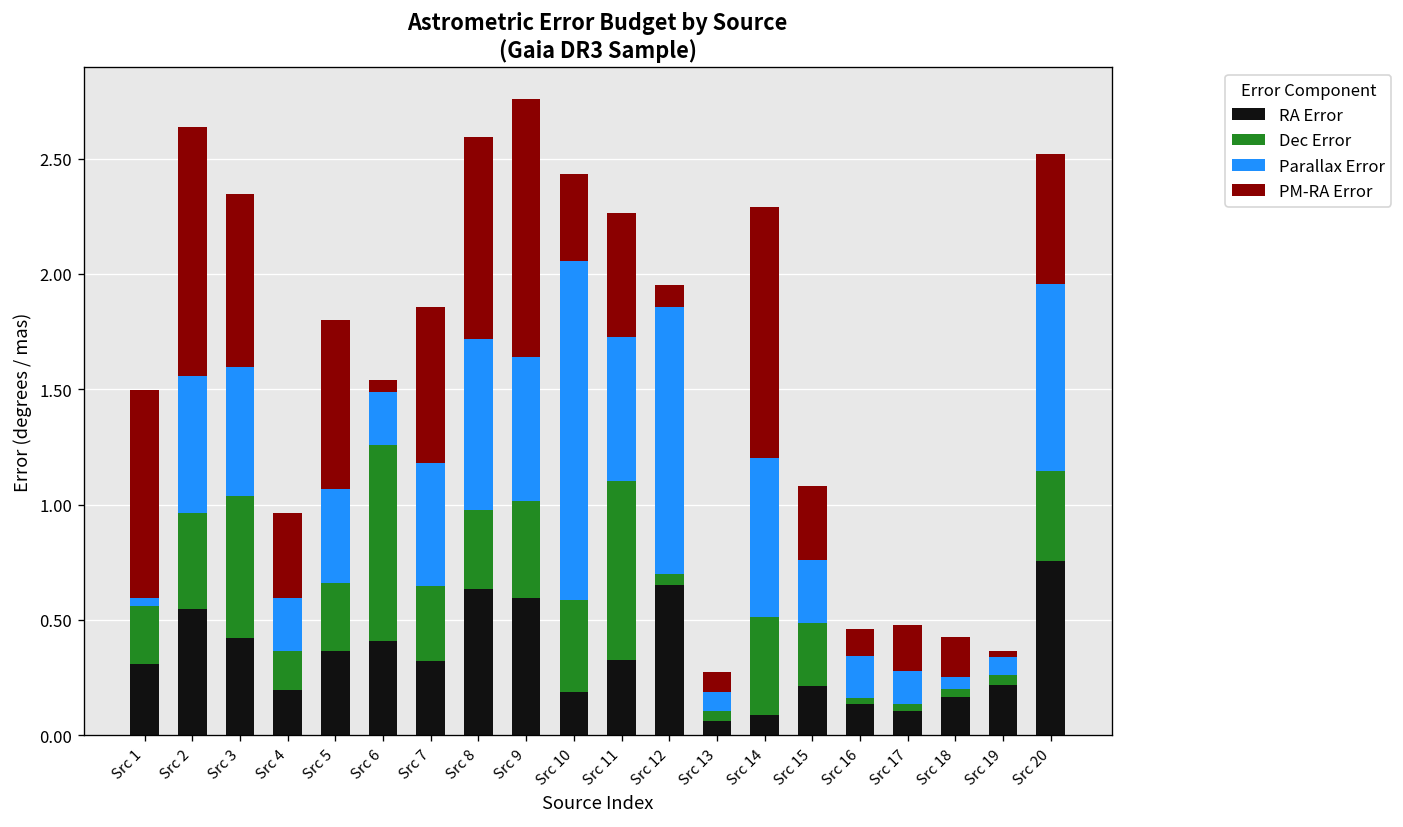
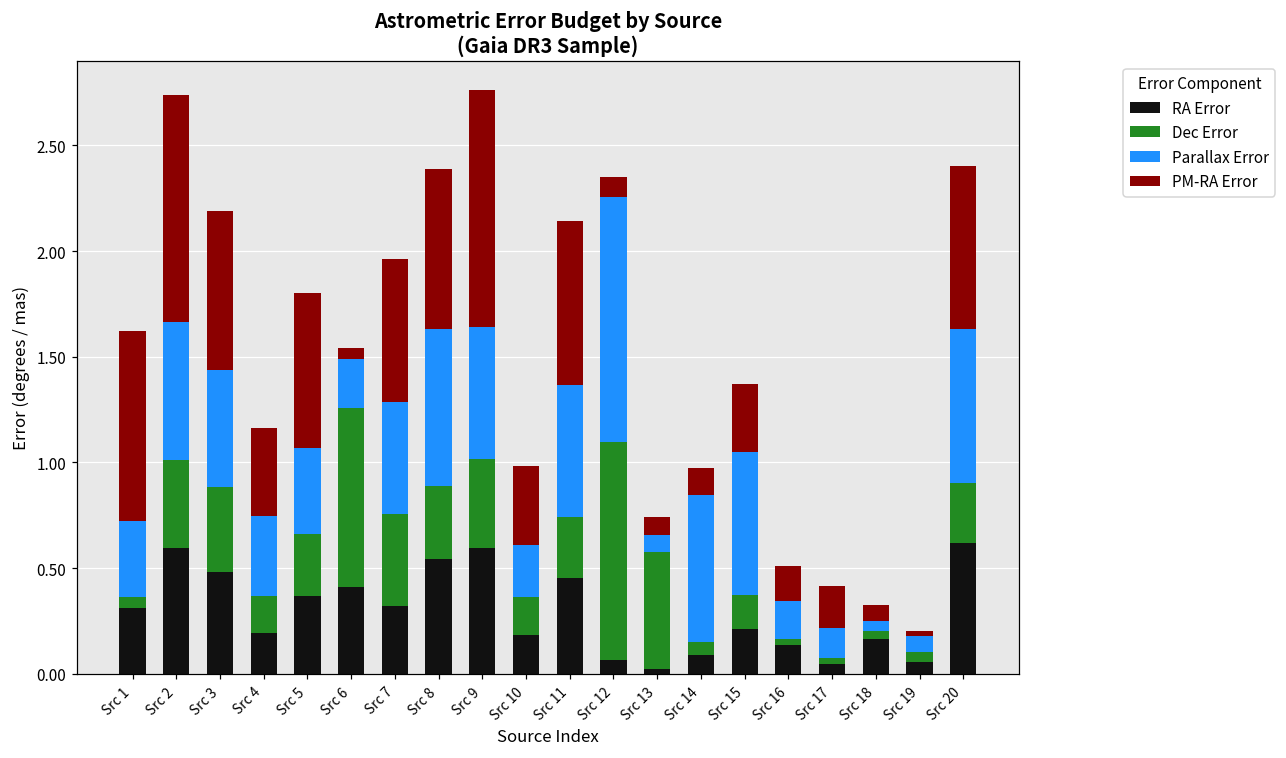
Dec Error, Src 1: 0.25 -> 0.05
Parallax Error, Src 1: 0.04 -> 0.36
RA Error, Src 2: 0.55 -> 0.60
Parallax Error, Src 2: 0.60 -> 0.65
RA Error, Src 3: 0.42 -> 0.48
Dec Error, Src 3: 0.62 -> 0.40
Parallax Error, Src 4: 0.23 -> 0.38
PM-RA Error, Src 4: 0.37 -> 0.42
Dec Error, Src 7: 0.33 -> 0.43
RA Error, Src 8: 0.63 -> 0.54
PM-RA Error, Src 8: 0.88 -> 0.76
Dec Error, Src 10: 0.40 -> 0.18
Parallax Error, Src 10: 1.47 -> 0.24
RA Error, Src 11: 0.33 -> 0.45
Dec Error, Src 11: 0.78 -> 0.29
PM-RA Error, Src 11: 0.54 -> 0.78
RA Error, Src 12: 0.65 -> 0.06
Dec Error, Src 12: 0.05 -> 1.03
RA Error, Src 13: 0.06 -> 0.02
Dec Error, Src 13: 0.04 -> 0.56
Dec Error, Src 14: 0.42 -> 0.07
PM-RA Error, Src 14: 1.09 -> 0.13
Dec Error, Src 15: 0.27 -> 0.16
Parallax Error, Src 15: 0.27 -> 0.68
PM-RA Error, Src 16: 0.12 -> 0.17
RA Error, Src 17: 0.11 -> 0.05
PM-RA Error, Src 18: 0.18 -> 0.07
RA Error, Src 19: 0.22 -> 0.06
RA Error, Src 20: 0.76 -> 0.62
Dec Error, Src 20: 0.39 -> 0.28
Parallax Error, Src 20: 0.81 -> 0.73
PM-RA Error, Src 20: 0.56 -> 0.77
